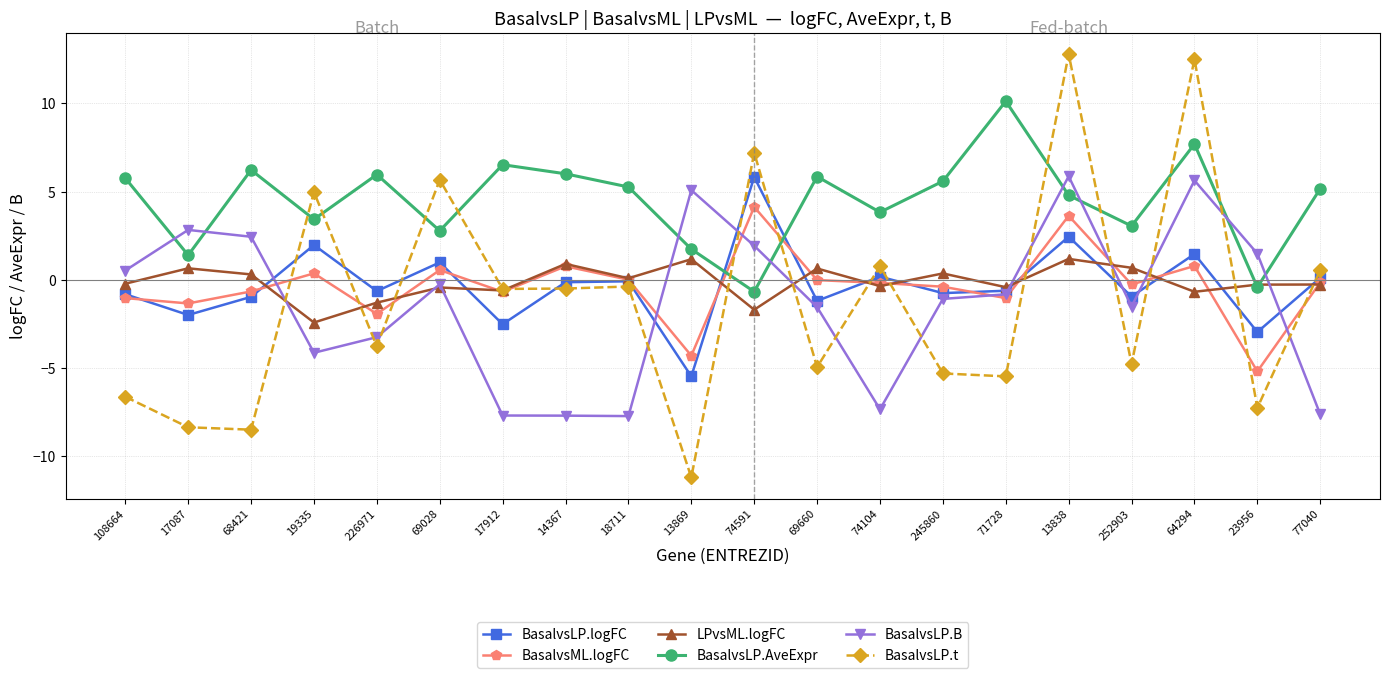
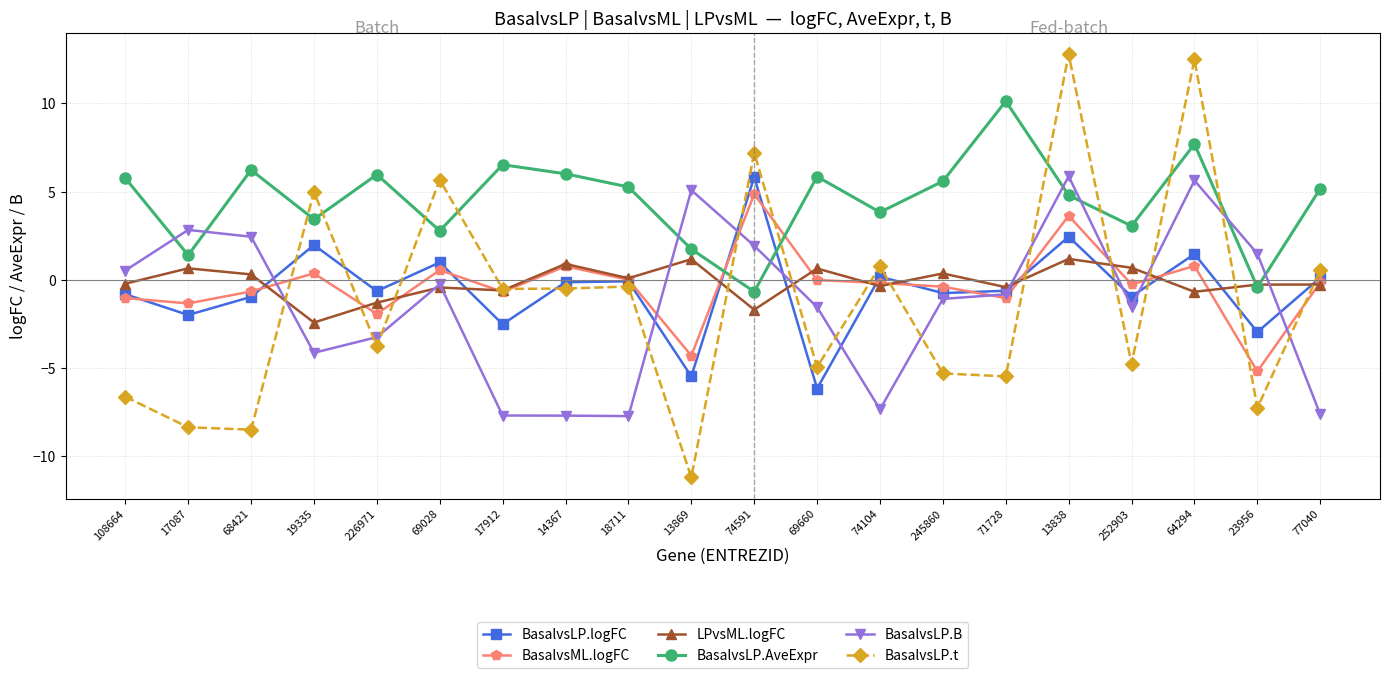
BasalvsML.logFC, 74591: 4.1 -> 4.9
BasalvsLP.logFC, 69660: -1.2 -> -6.2
